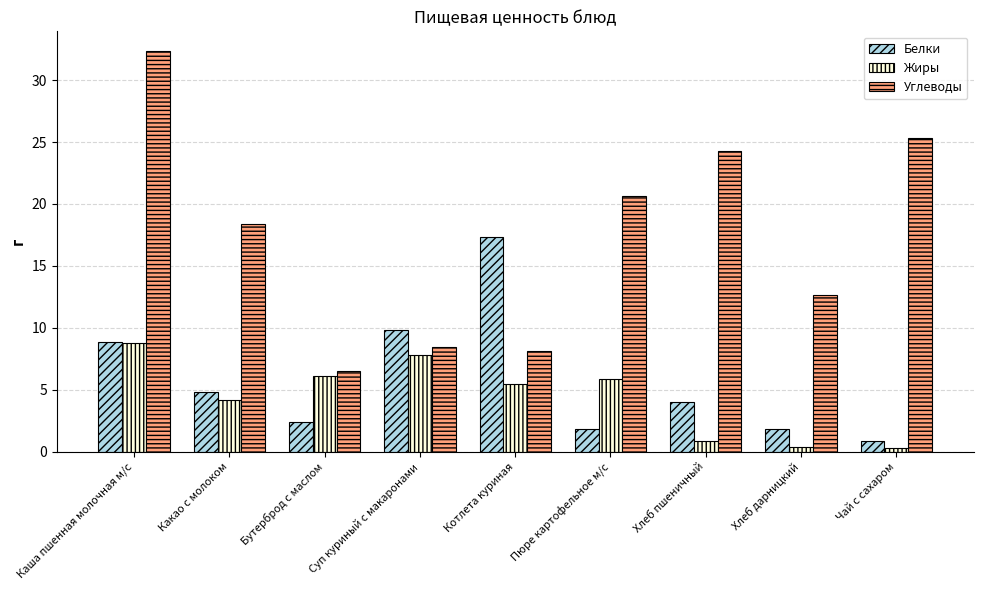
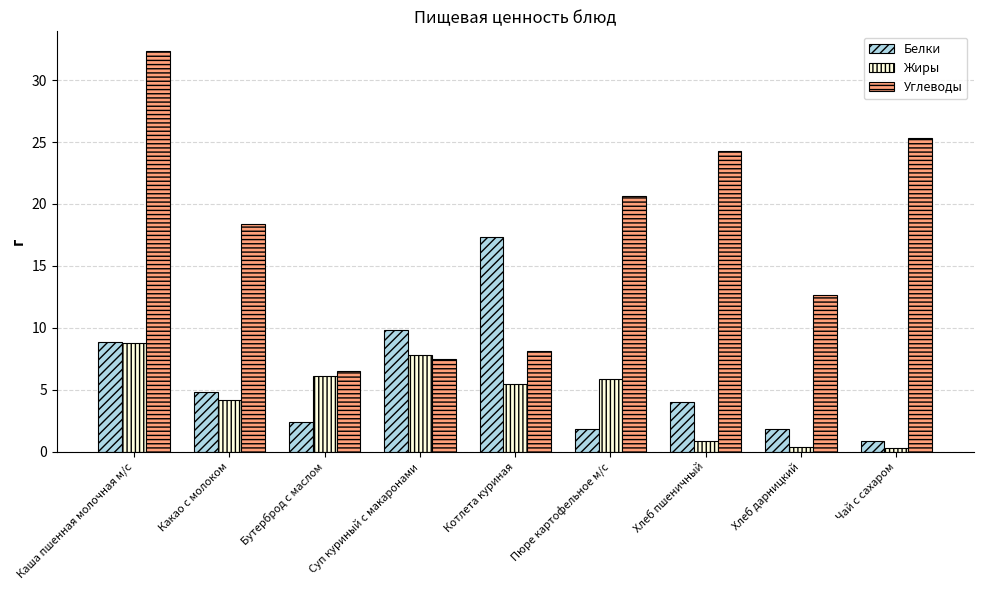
Углеводы, Суп куриный с макаронами: 8.5 -> 7.5
